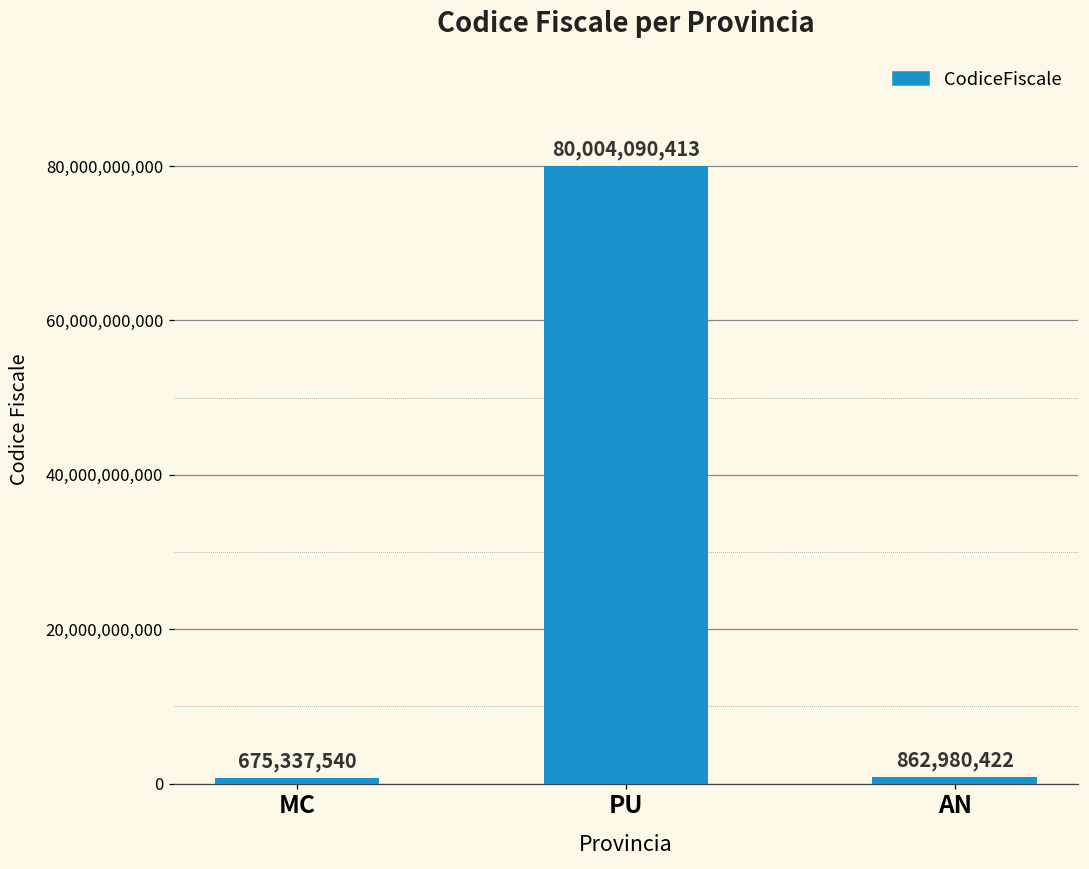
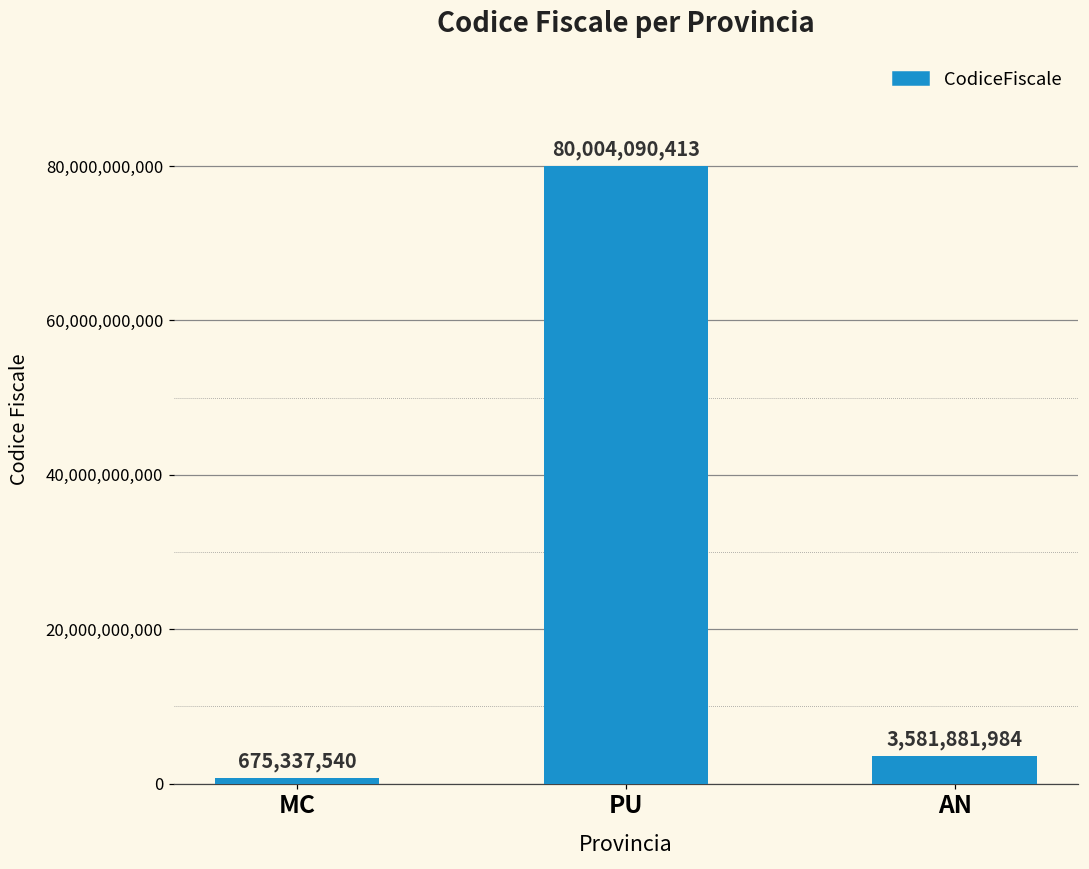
AN: 862,980,422 -> 3,581,881,984
